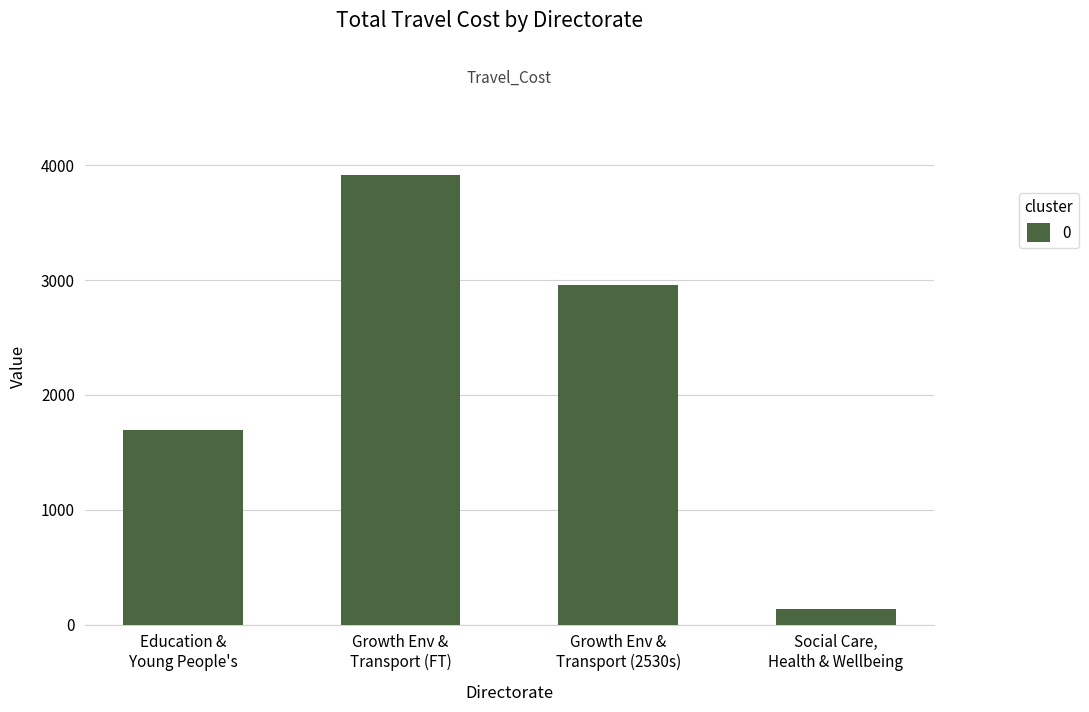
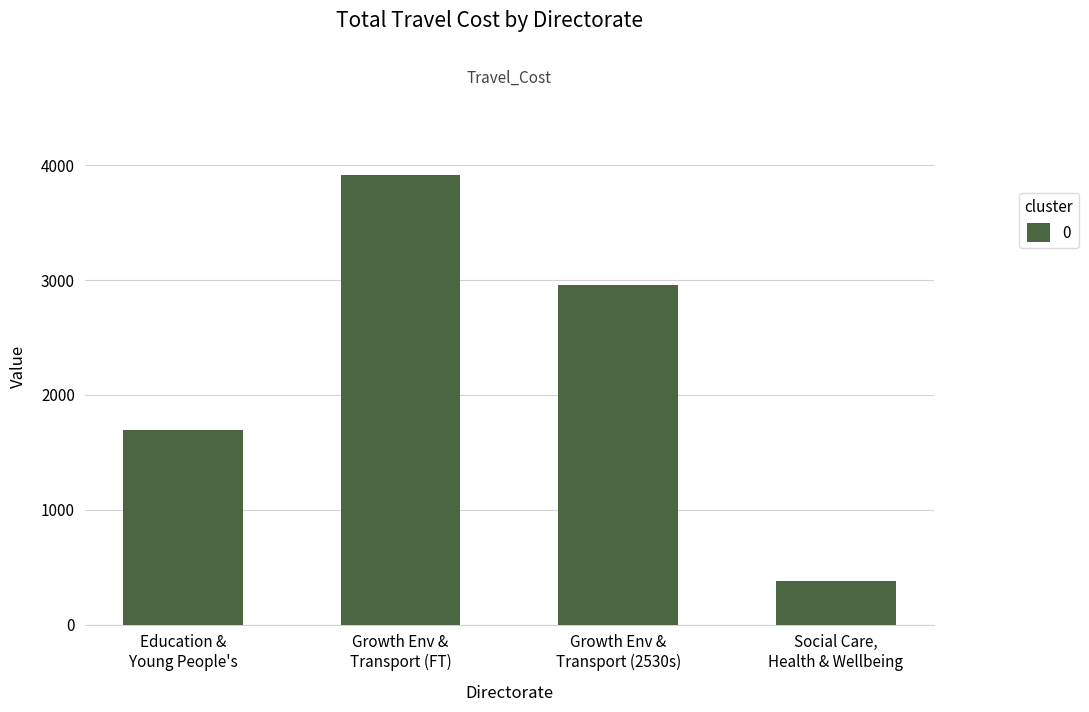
Social Care, Health & Wellbeing: 130 -> 380
